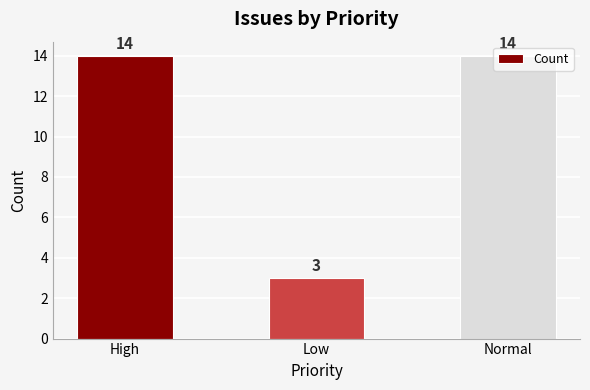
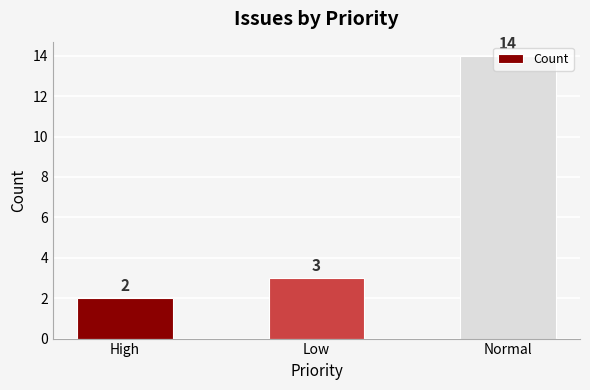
High: 14 -> 2
